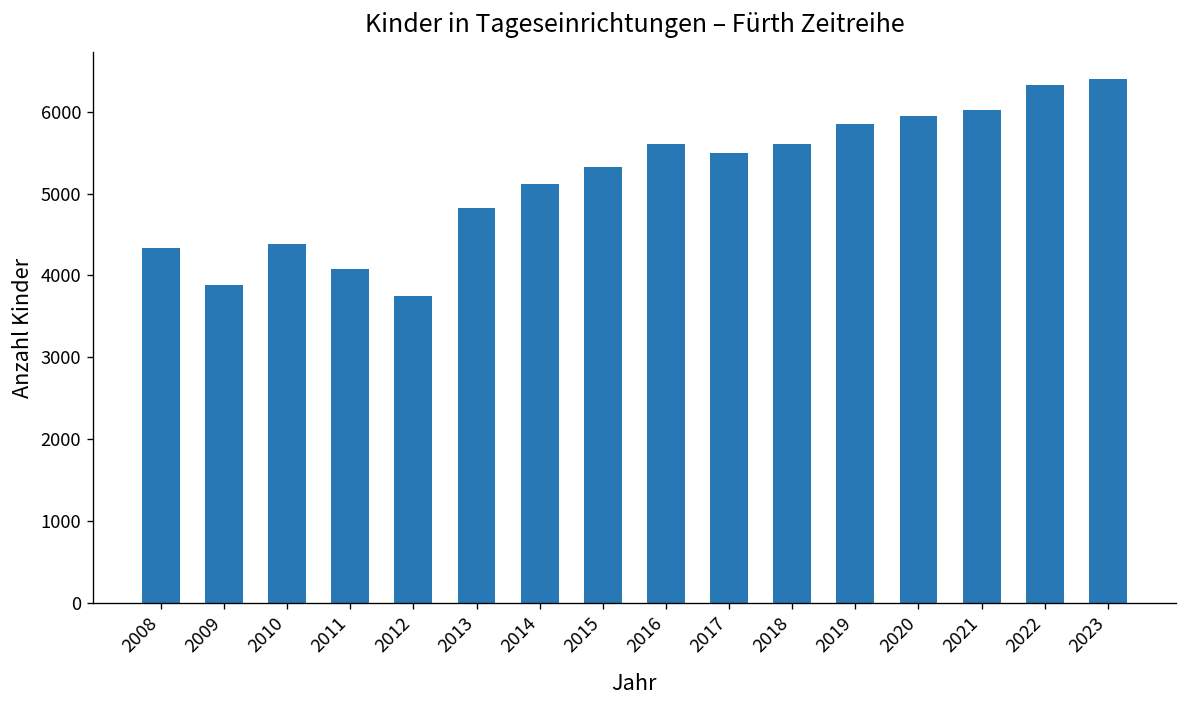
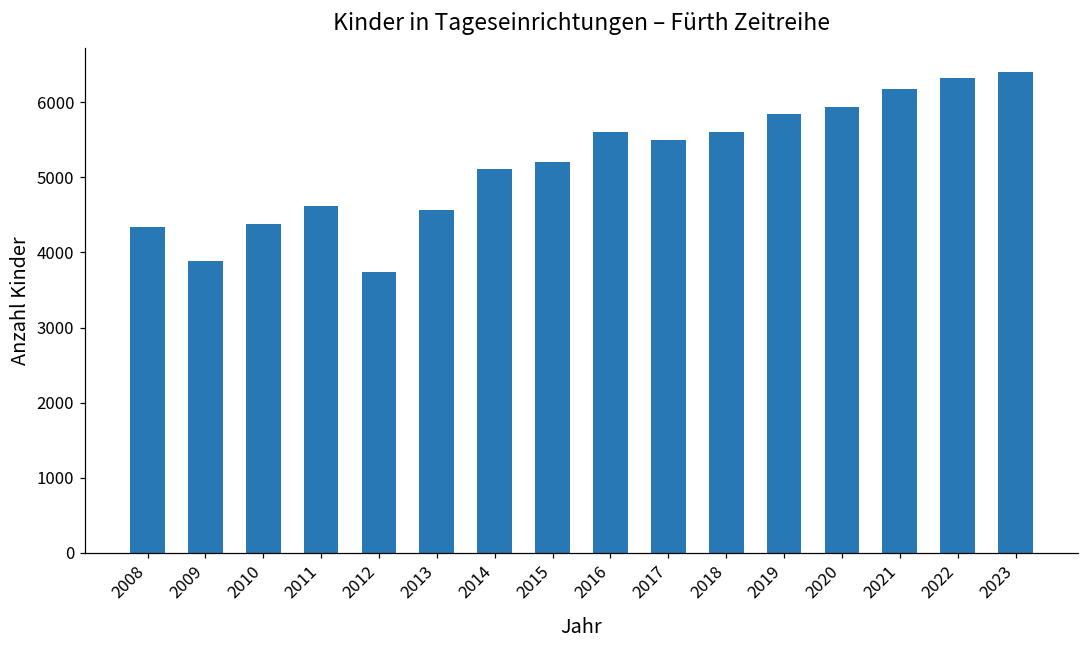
2011: 4100 -> 4600
2013: 4800 -> 4600
2015: 5300 -> 5200
2021: 6000 -> 6200
